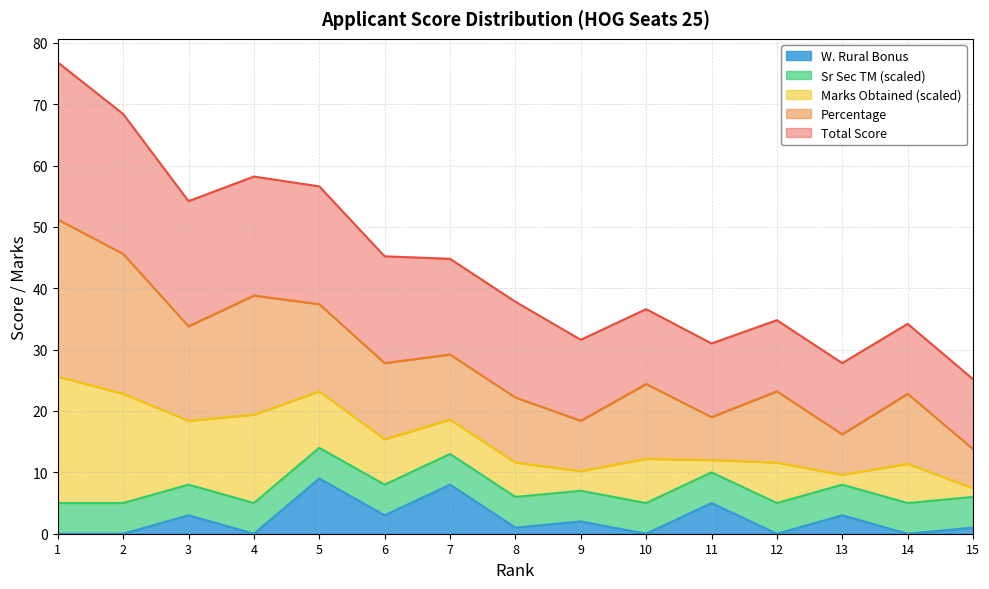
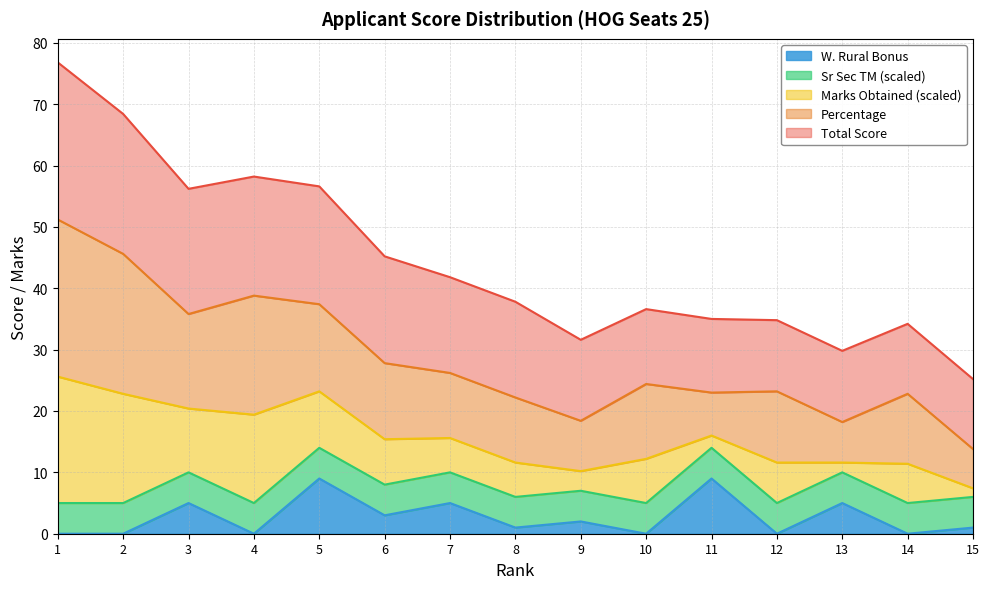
W. Rural Bonus, 3: 3 -> 5
W. Rural Bonus, 7: 8 -> 5
W. Rural Bonus, 11: 5 -> 9
W. Rural Bonus, 13: 3 -> 5
